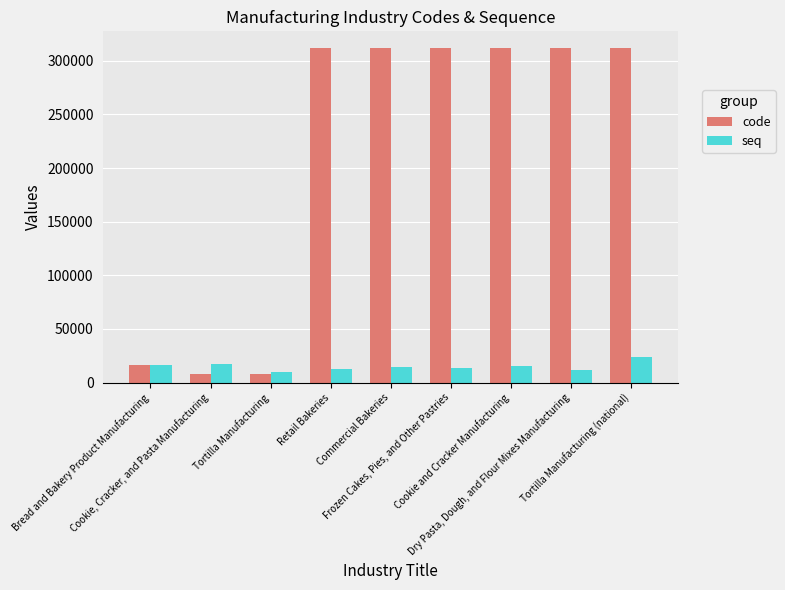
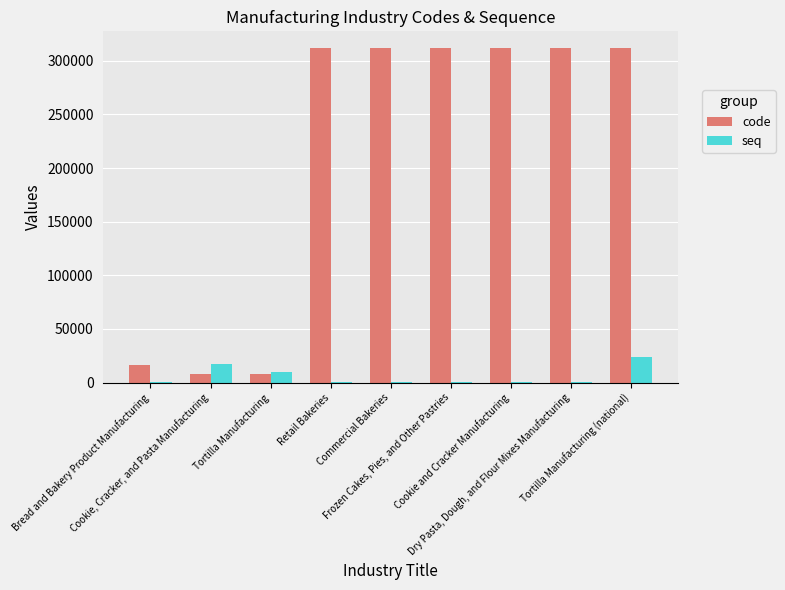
seq, Bread and Bakery Product Manufacturing: 16000 -> 0
seq, Retail Bakeries: 13000 -> 0
seq, Commercial Bakeries: 15000 -> 0
seq, Frozen Cakes, Pies, and Other Pastries: 13000 -> 0
seq, Cookie and Cracker Manufacturing: 15000 -> 0
seq, Dry Pasta, Dough, and Flour Mixes Manufacturing: 11000 -> 0
